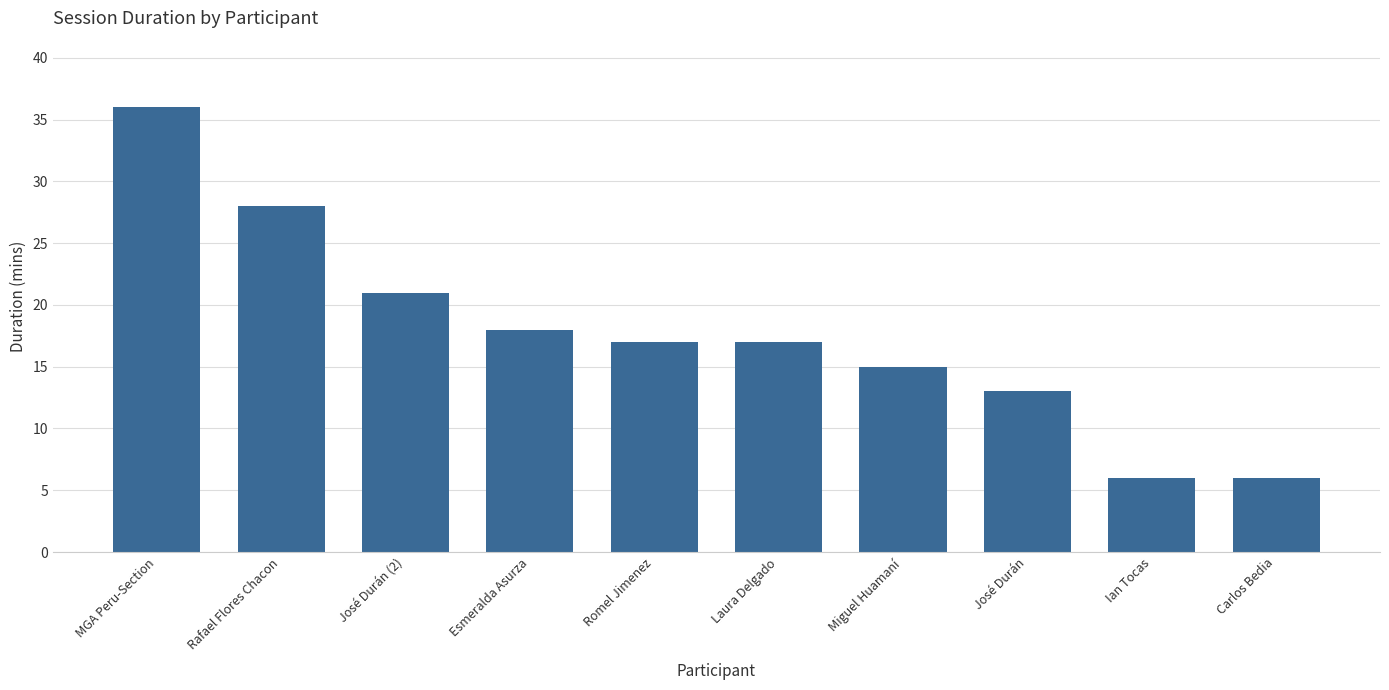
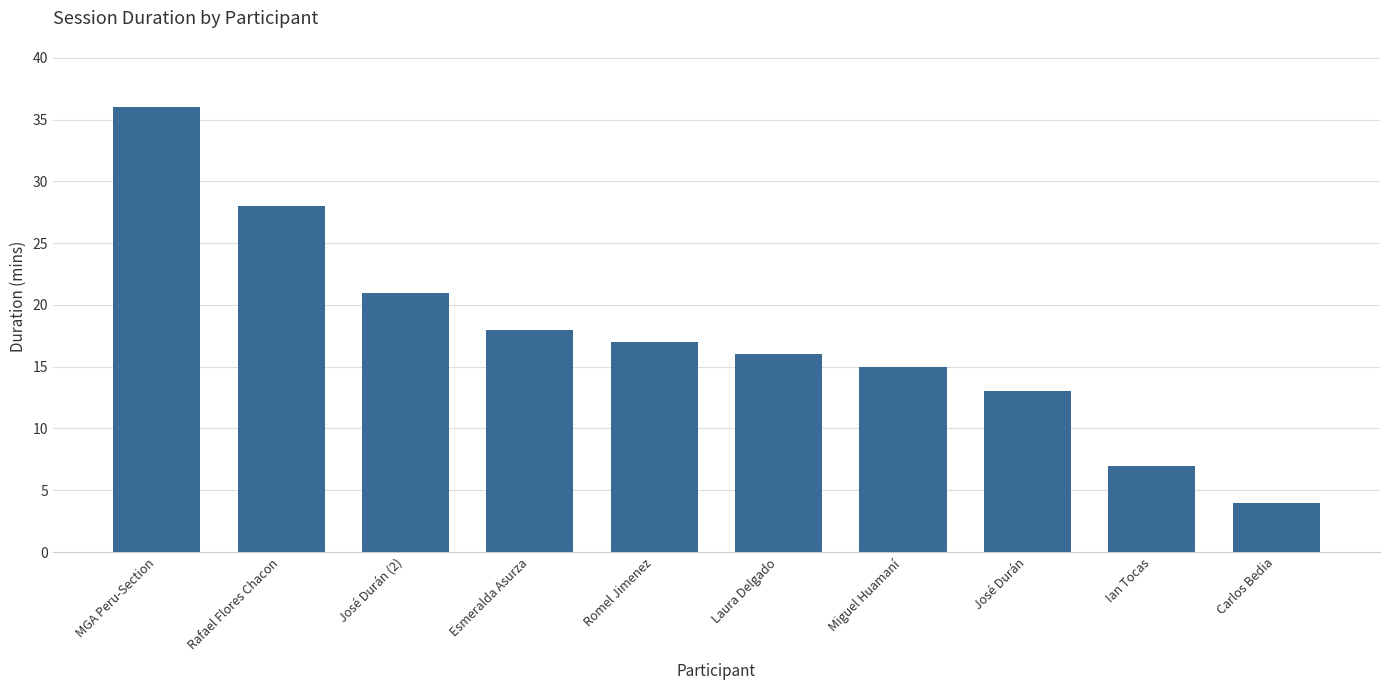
Laura Delgado: 17 -> 16
Ian Tocas: 6 -> 7
Carlos Bedia: 6 -> 4
